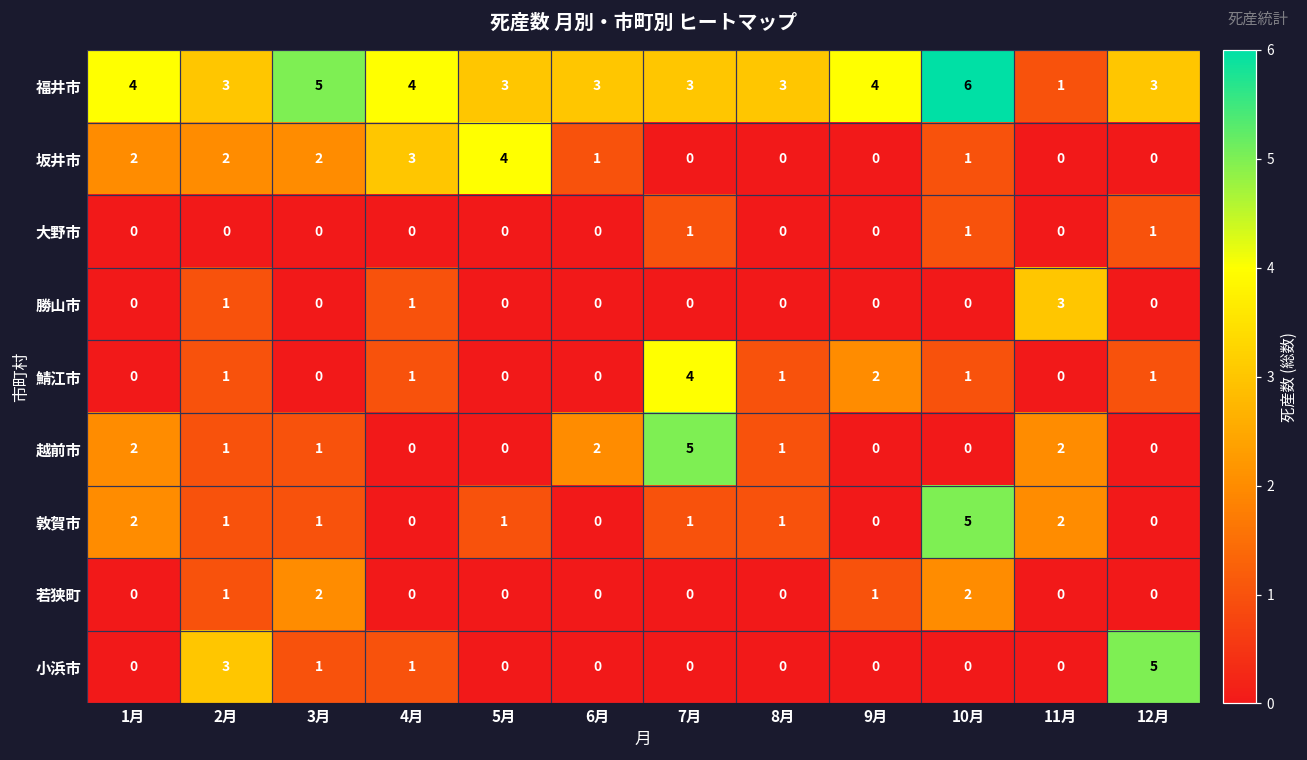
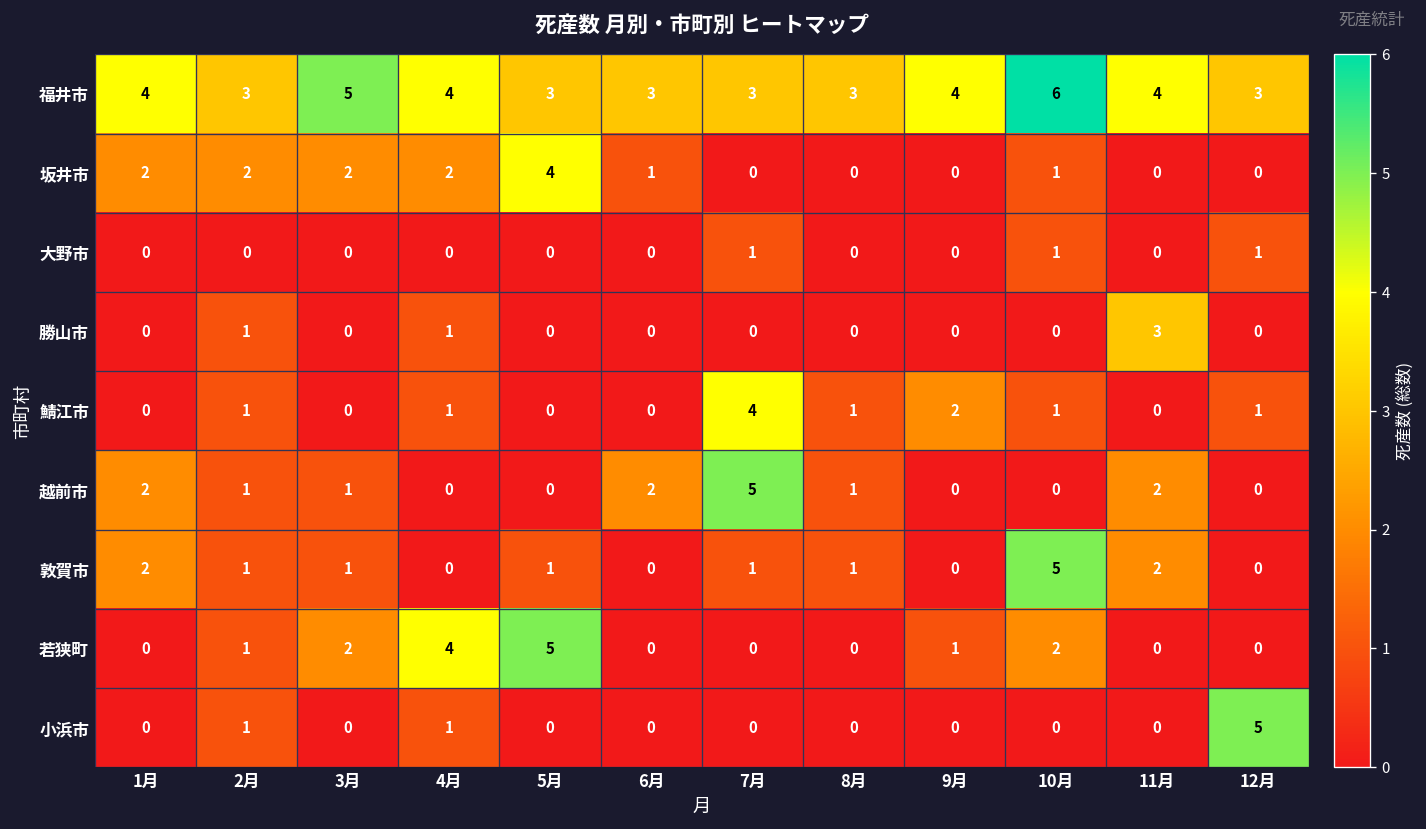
福井市, 11月: 1 -> 4
坂井市, 4月: 3 -> 2
若狭町, 4月: 0 -> 4
若狭町, 5月: 0 -> 5
小浜市, 2月: 3 -> 1
小浜市, 3月: 1 -> 0
